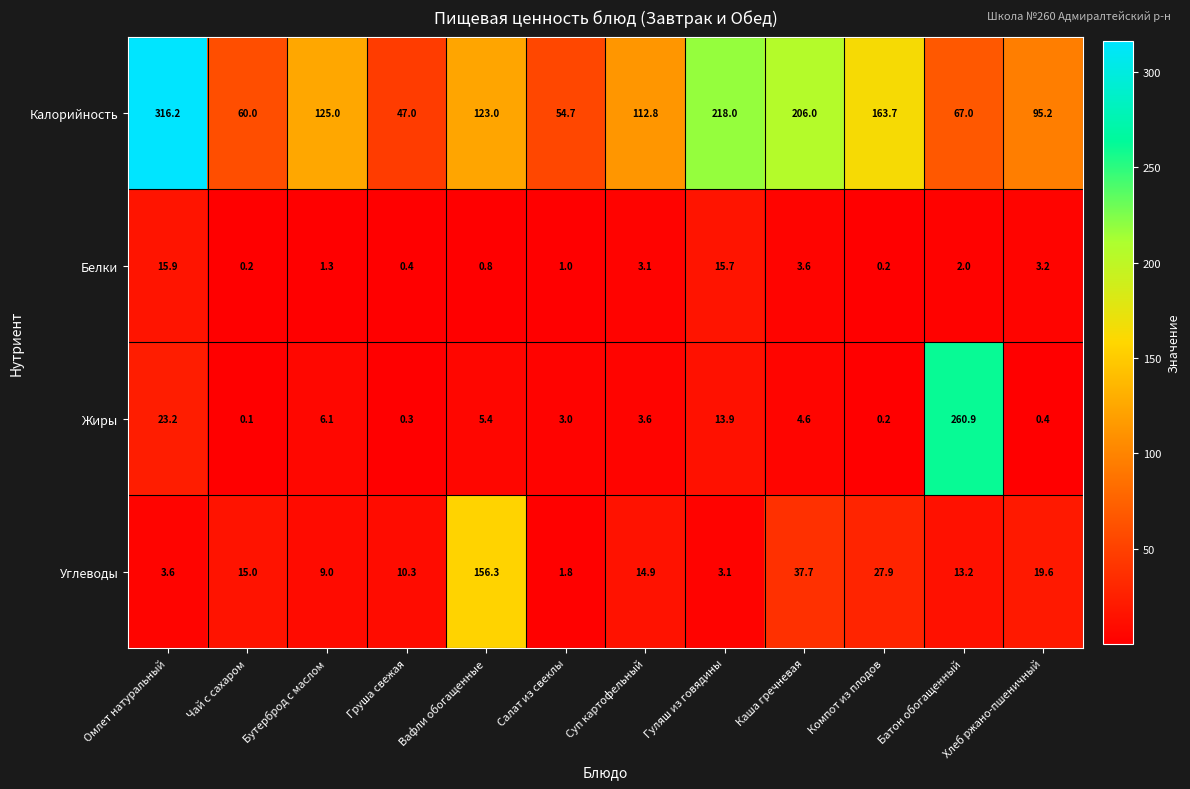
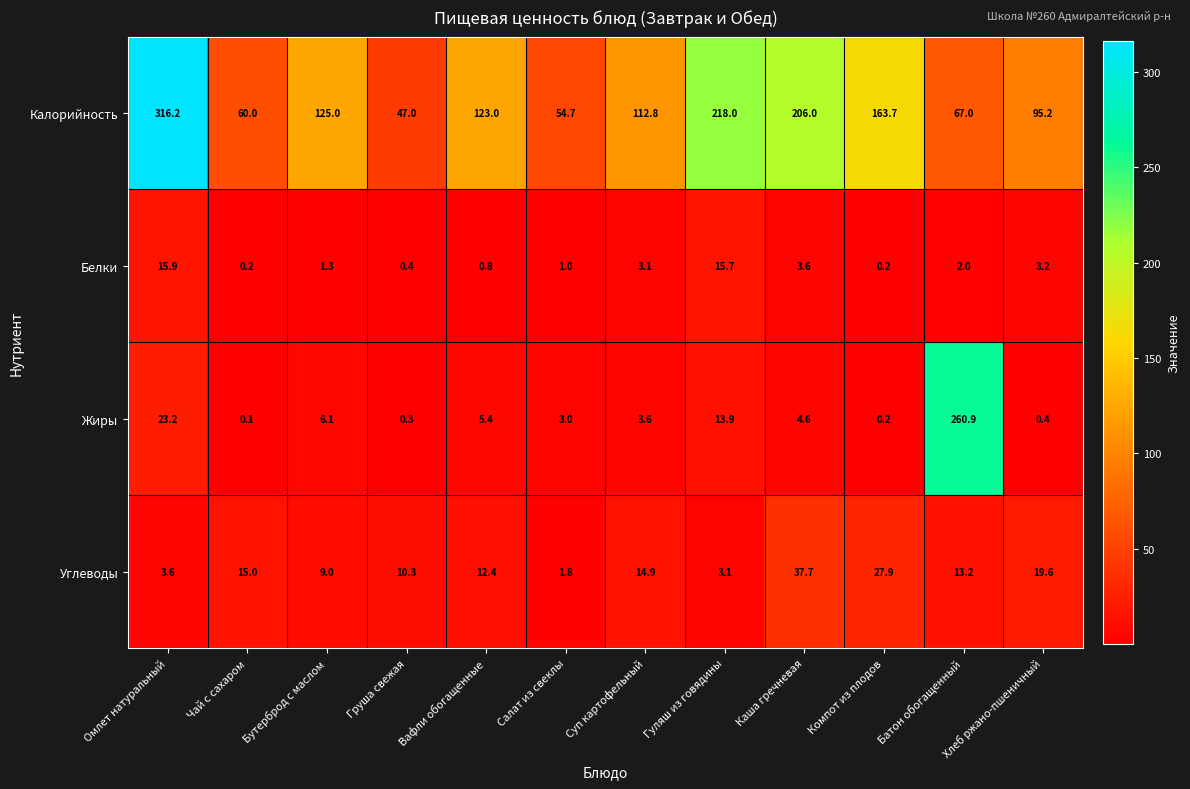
Углеводы, Вафли обогащенные: 156.3 -> 12.4
